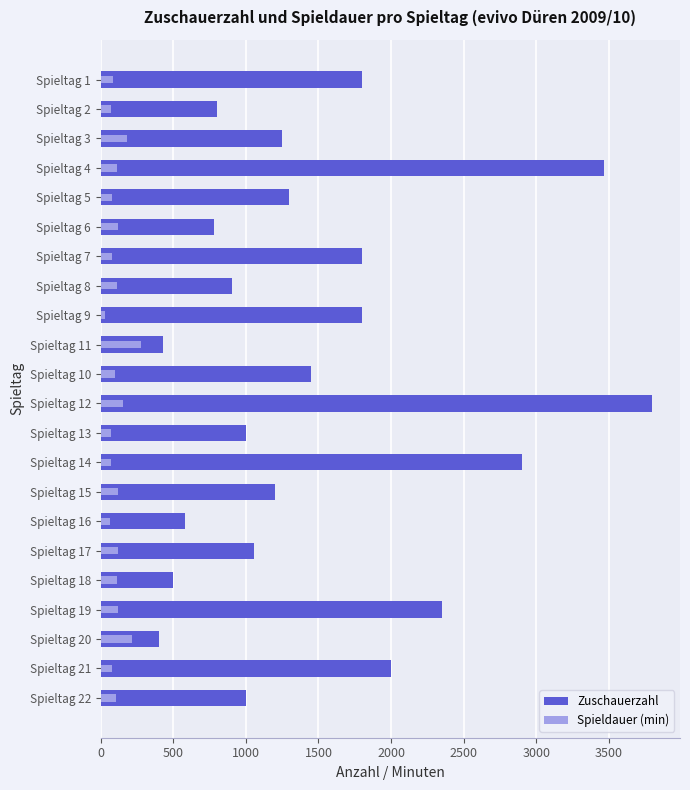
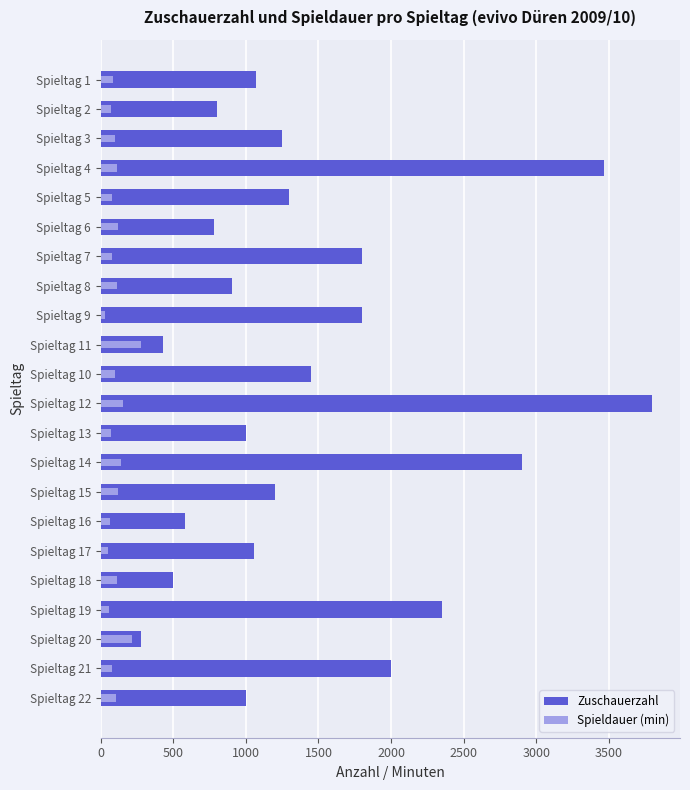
Zuschauerzahl, Spieltag 1: 1800 -> 1070
Spieldauer (min), Spieltag 3: 180 -> 100
Spieldauer (min), Spieltag 14: 70 -> 140
Spieldauer (min), Spieltag 17: 120 -> 50
Spieldauer (min), Spieltag 19: 120 -> 60
Zuschauerzahl, Spieltag 20: 400 -> 280
